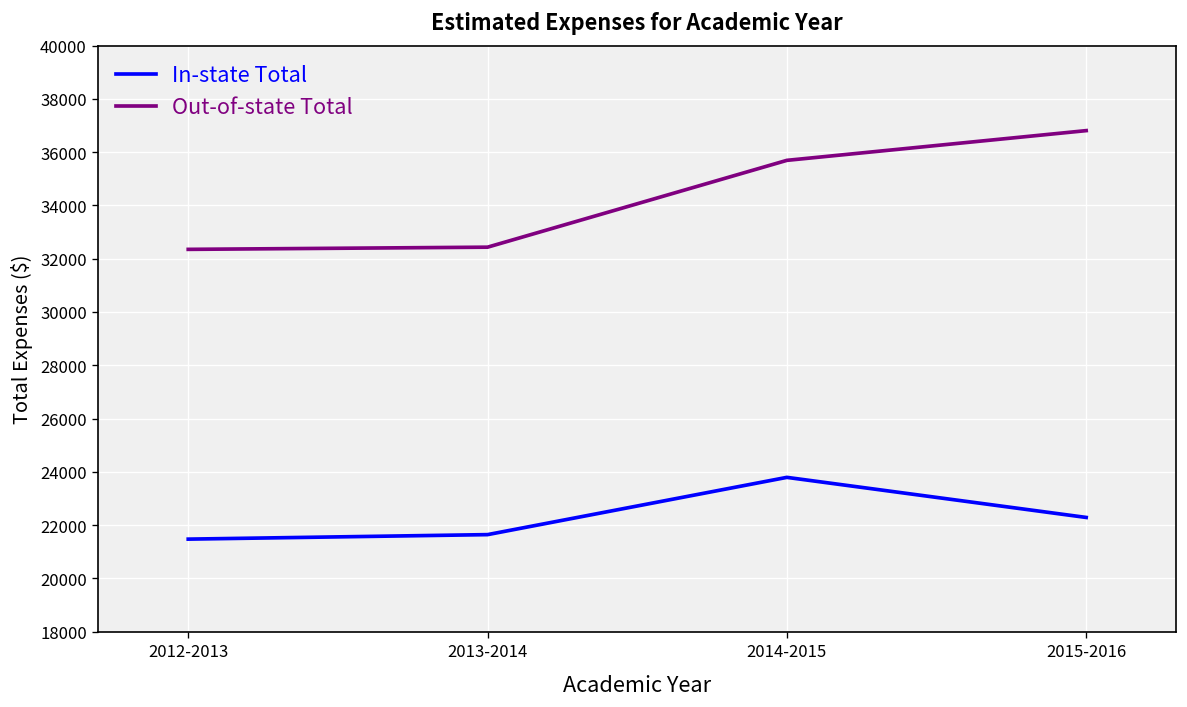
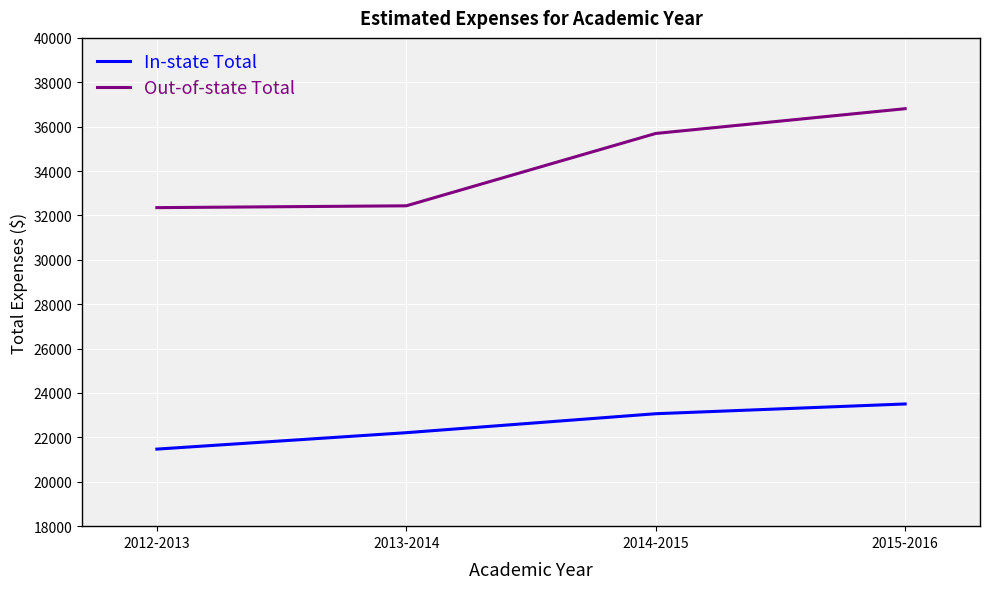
In-state Total, 2013-2014: 21600 -> 22200
In-state Total, 2014-2015: 23800 -> 23100
In-state Total, 2015-2016: 22300 -> 23500
